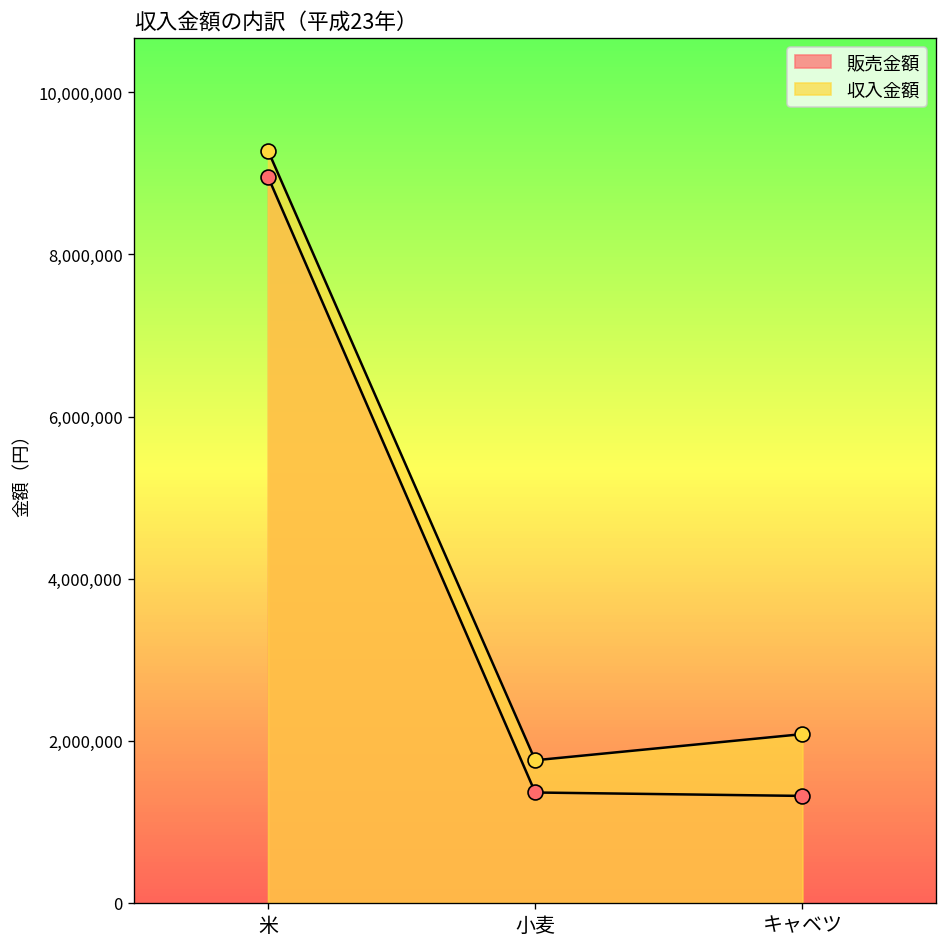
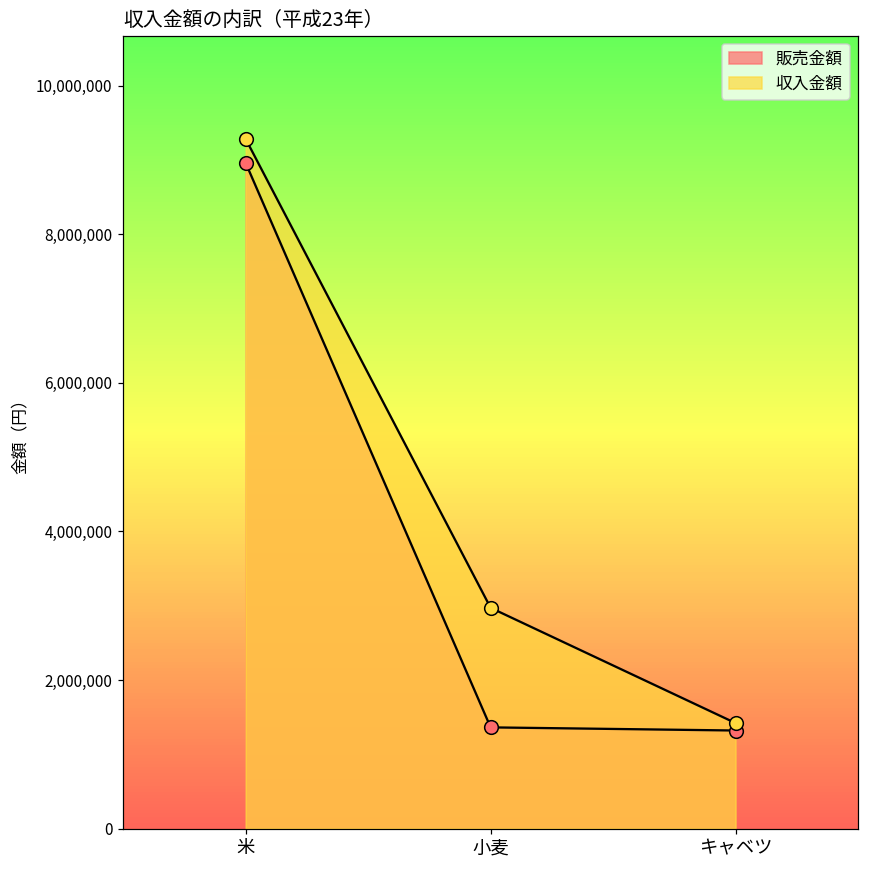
収入金額, 小麦: 1,800,000 -> 3,000,000
収入金額, キャベツ: 2,100,000 -> 1,400,000
